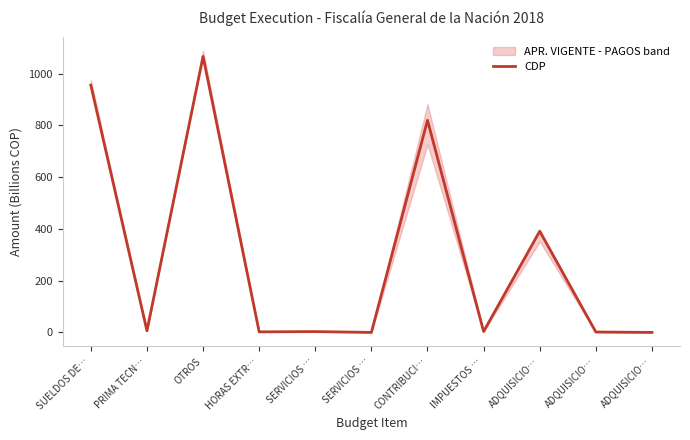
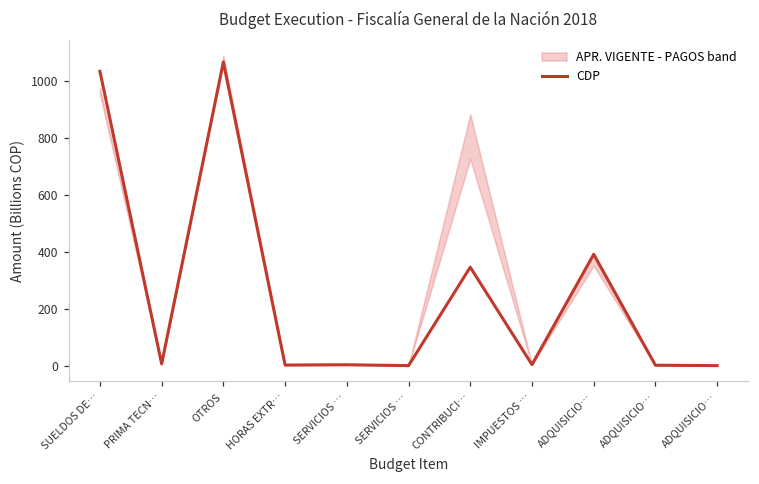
CDP, SUELDOS DE…: 960 -> 1030
CDP, CONTRIBUCI…: 820 -> 350
